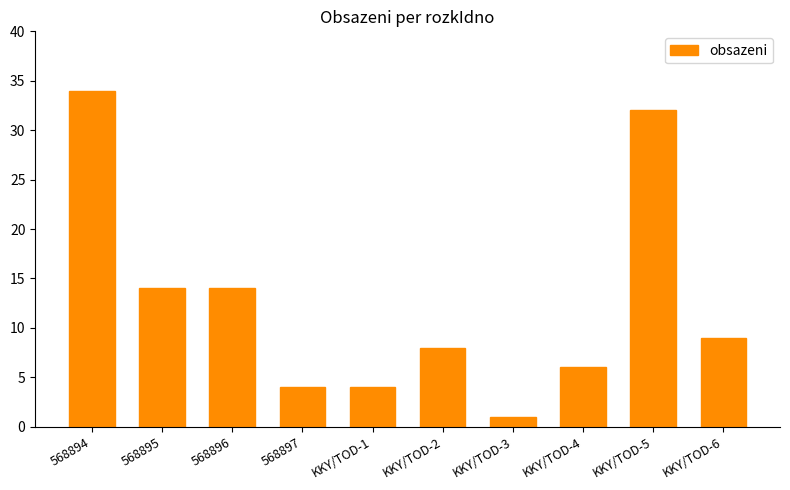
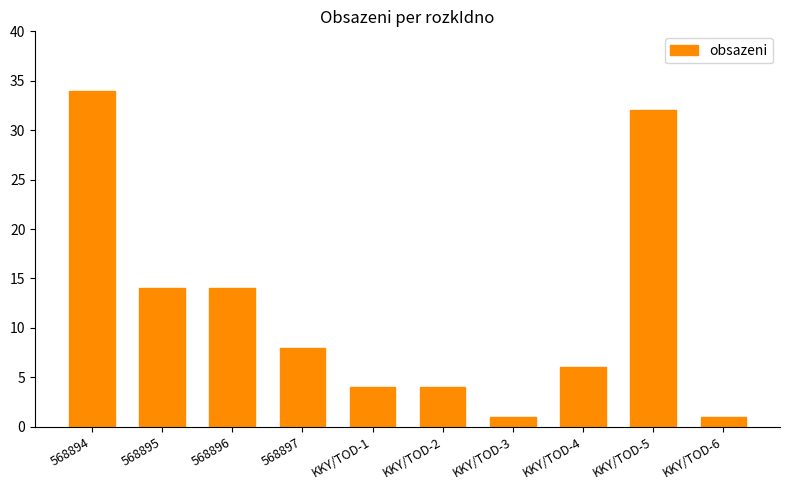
568897: 4 -> 8
KKY/TOD-2: 8 -> 4
KKY/TOD-6: 9 -> 1
